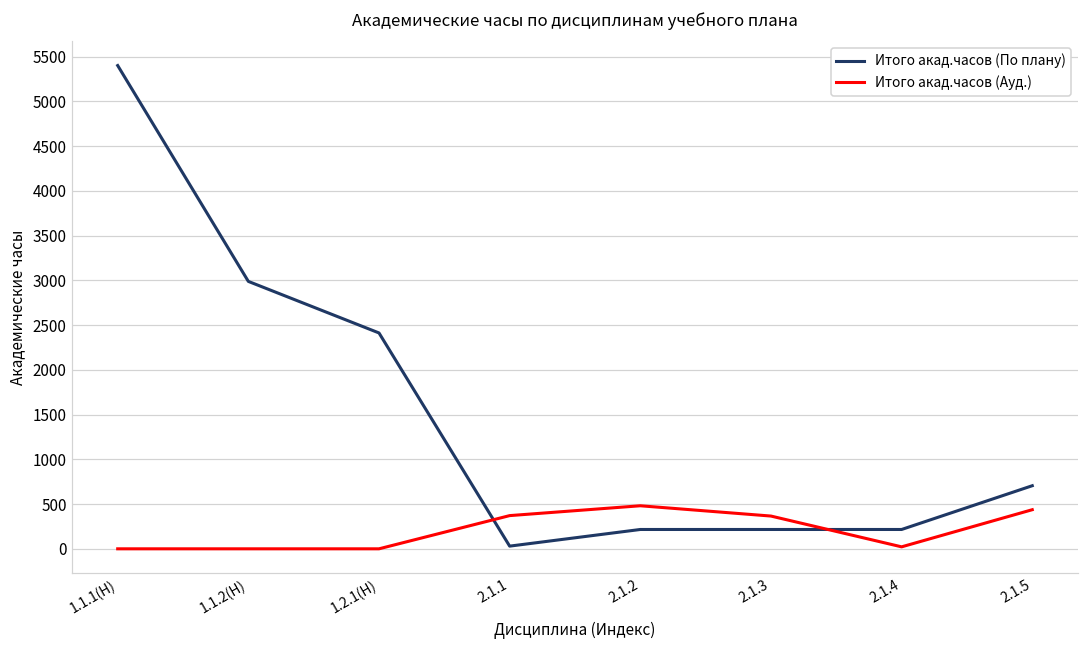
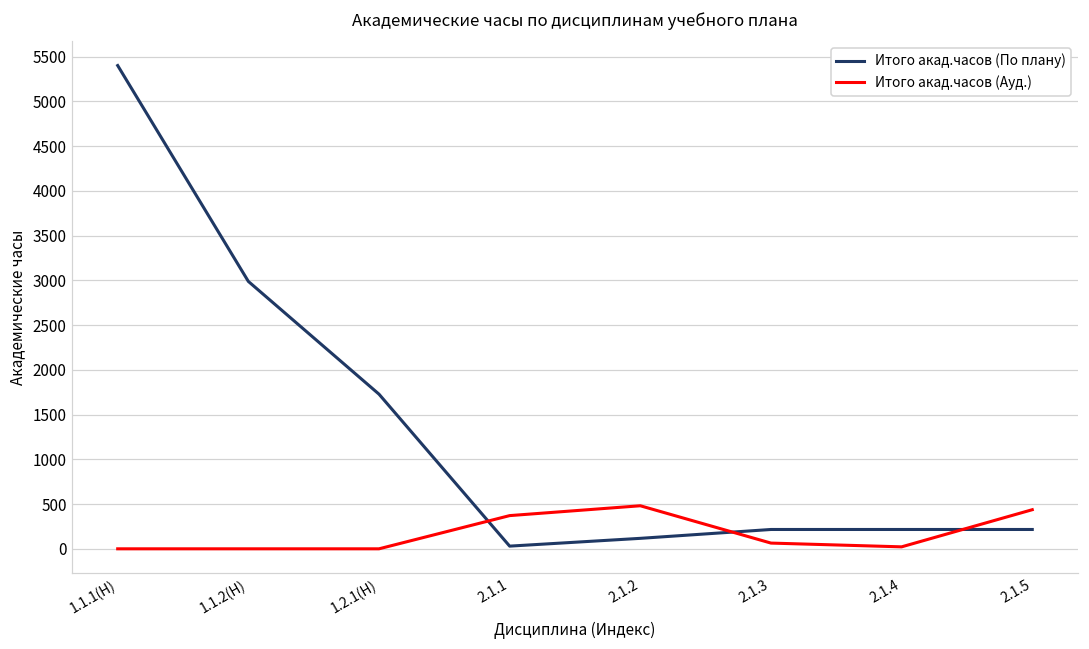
Итого акад.часов (По плану), 1.2.1(Н): 2400 -> 1700
Итого акад.часов (По плану), 2.1.2: 200 -> 100
Итого акад.часов (Ауд.), 2.1.3: 400 -> 100
Итого акад.часов (По плану), 2.1.5: 700 -> 200
